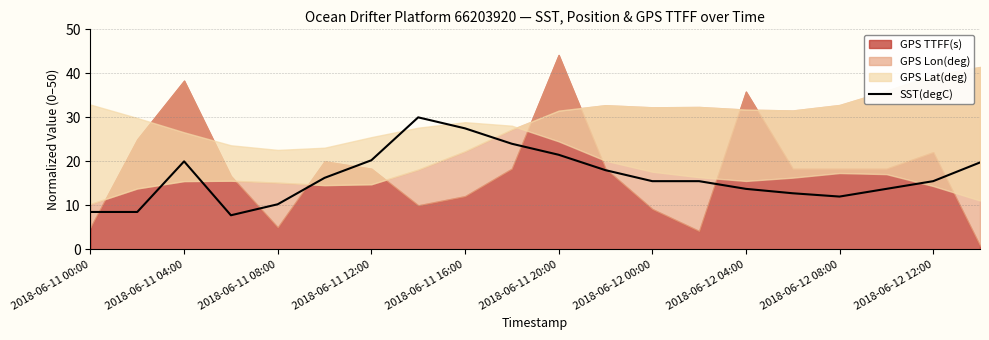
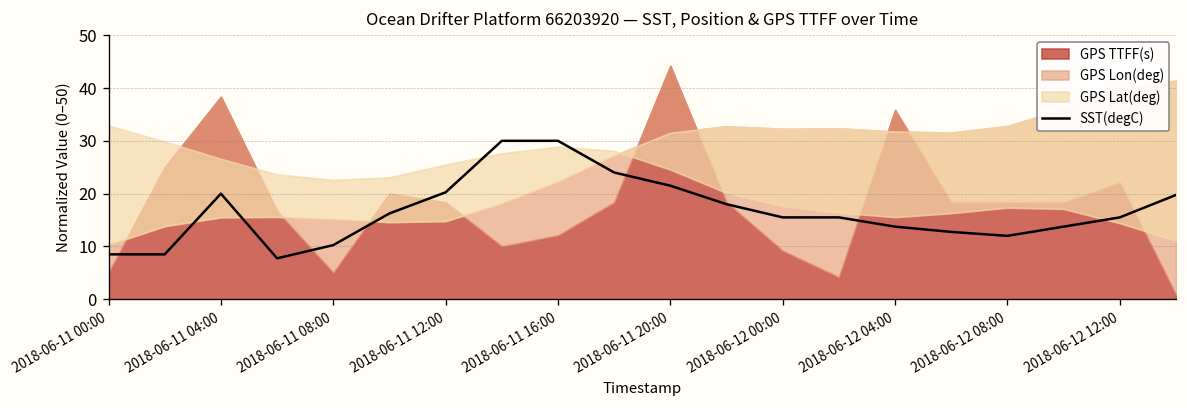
SST(degC), 2018-06-11 16:00: 28 -> 30
